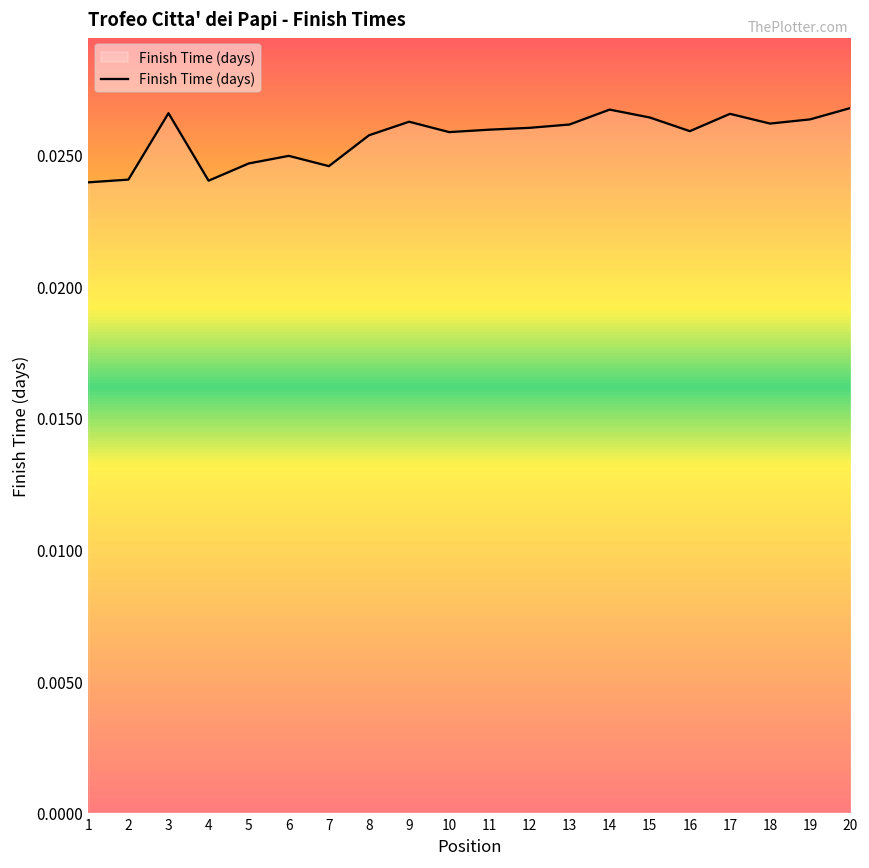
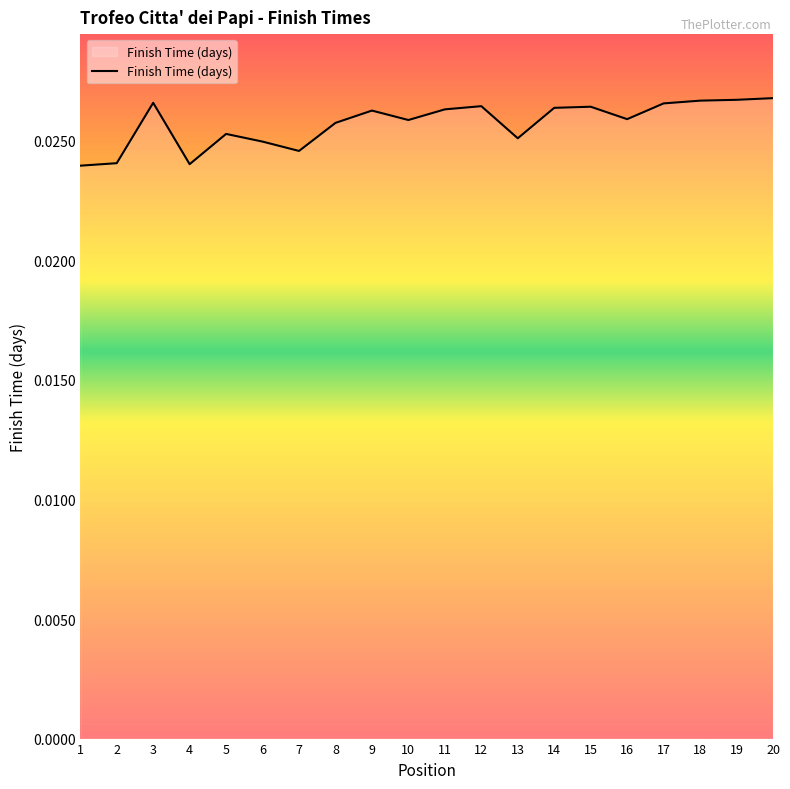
5: 0.0247 -> 0.0253
11: 0.0260 -> 0.0263
12: 0.0260 -> 0.0264
13: 0.0262 -> 0.0251
14: 0.0267 -> 0.0264
18: 0.0262 -> 0.0267
19: 0.0264 -> 0.0267
